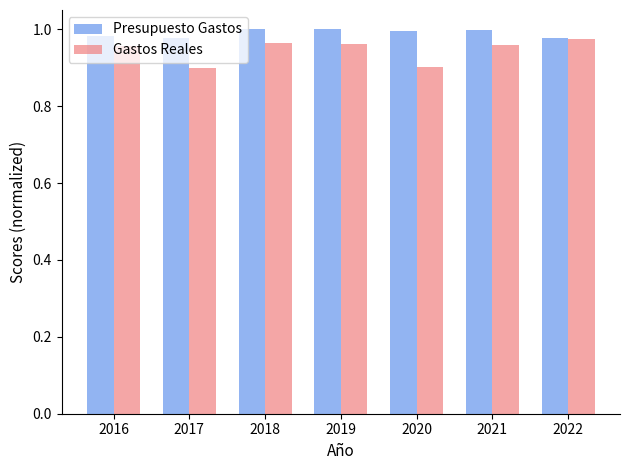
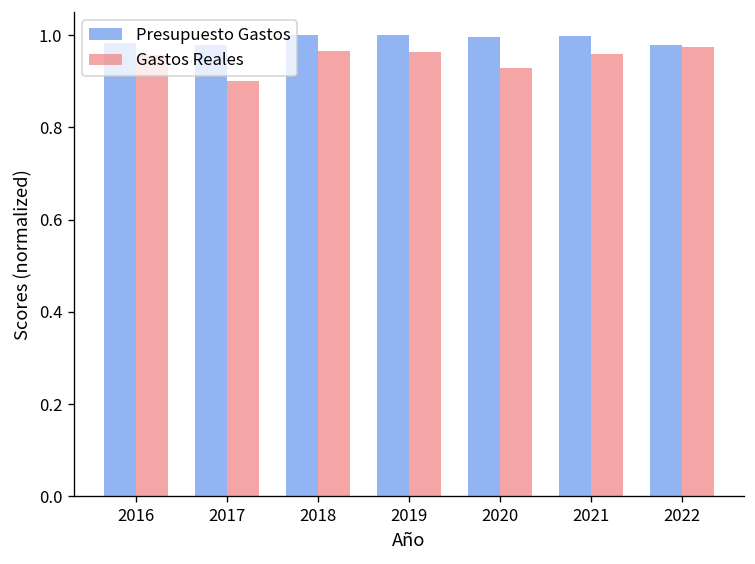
Gastos Reales, 2020: 0.90 -> 0.93
